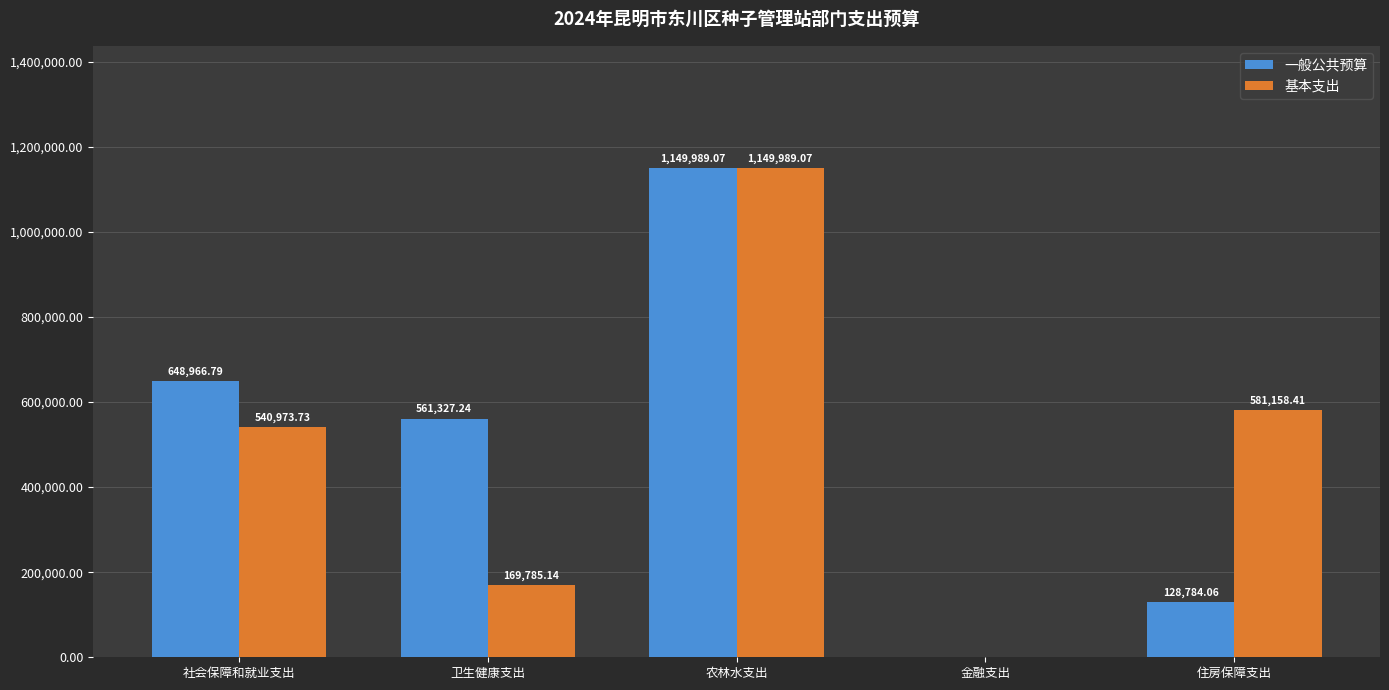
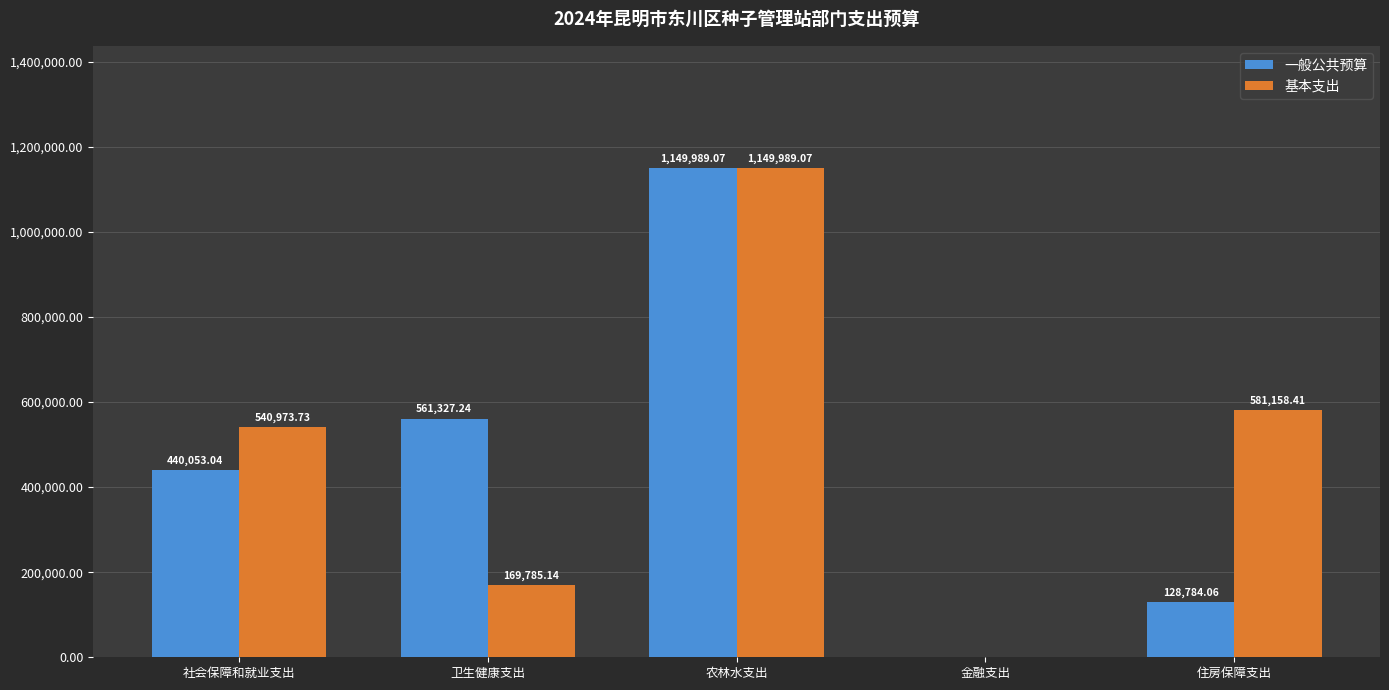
一般公共预算, 社会保障和就业支出: 648,966.79 -> 440,053.04
